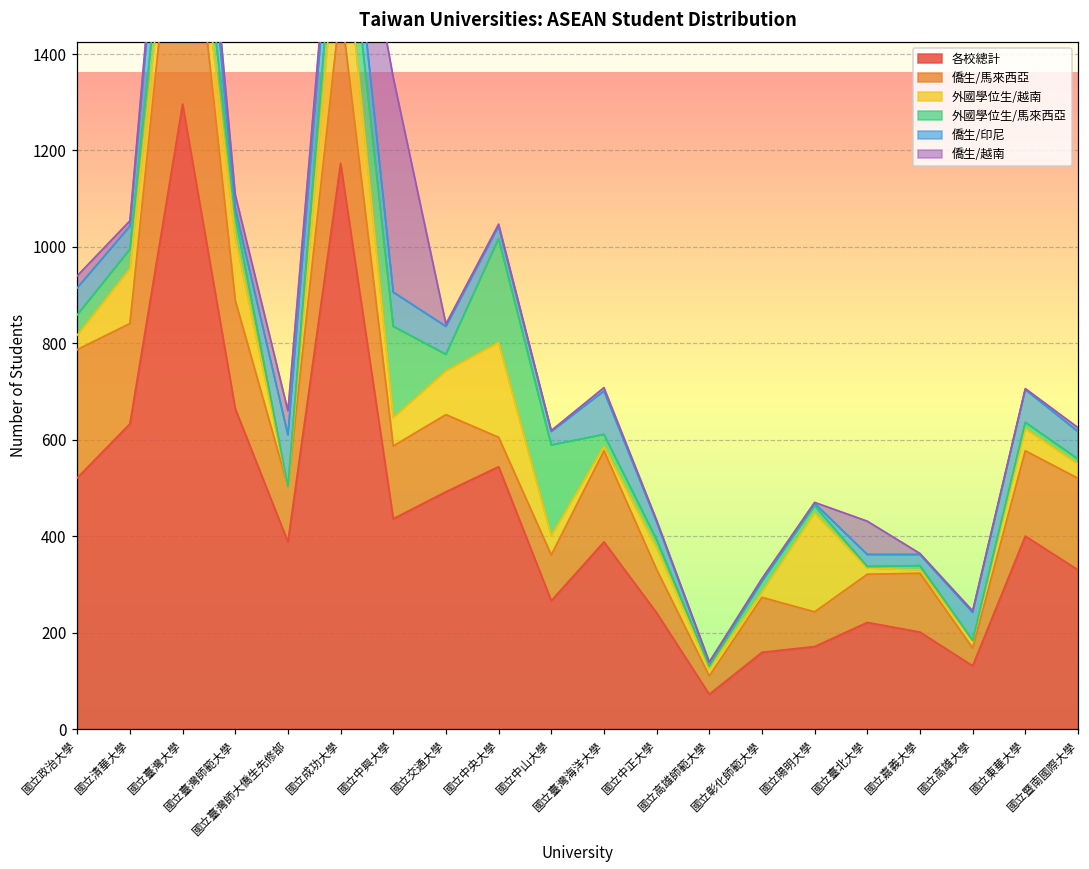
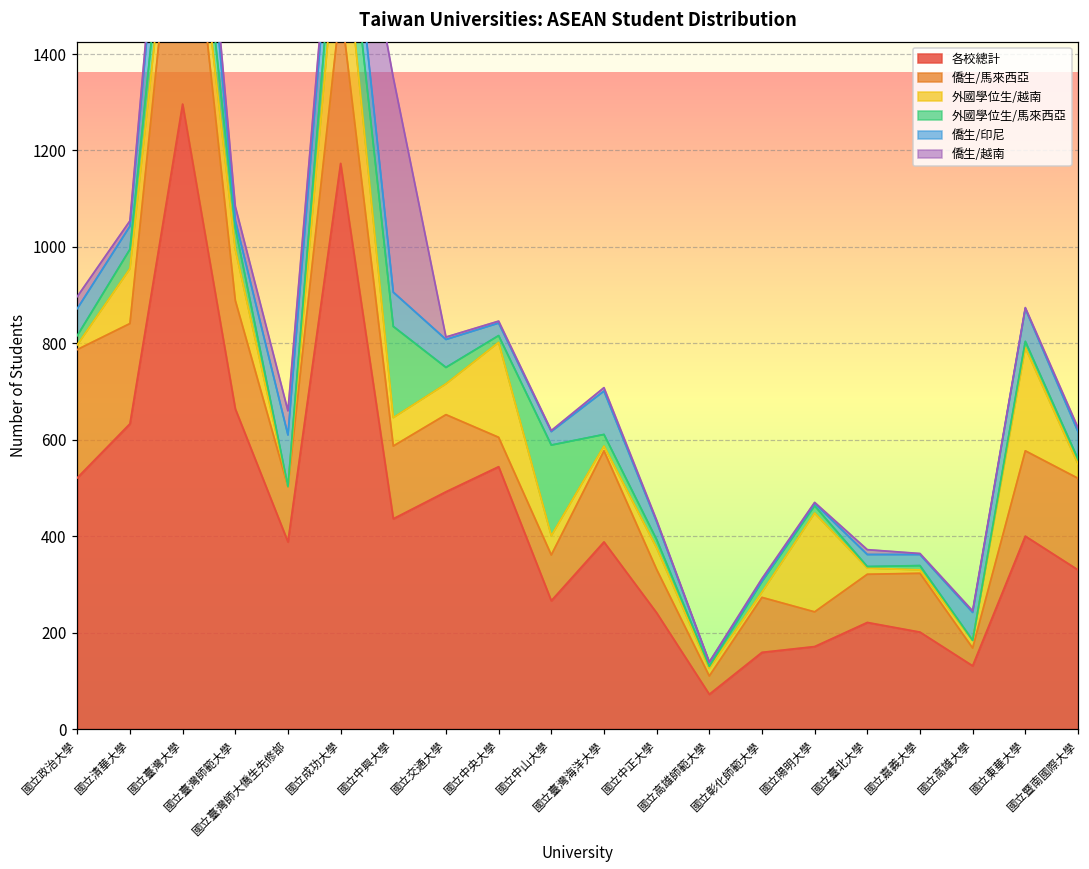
外國學位生/越南, 國立政治大學: 30 -> 10
外國學位生/馬來西亞, 國立政治大學: 40 -> 20
外國學位生/越南, 國立臺灣師範大學: 130 -> 110
外國學位生/越南, 國立交通大學: 90 -> 60
外國學位生/馬來西亞, 國立中央大學: 220 -> 10
僑生/越南, 國立臺北大學: 70 -> 10
外國學位生/越南, 國立東華大學: 50 -> 210
